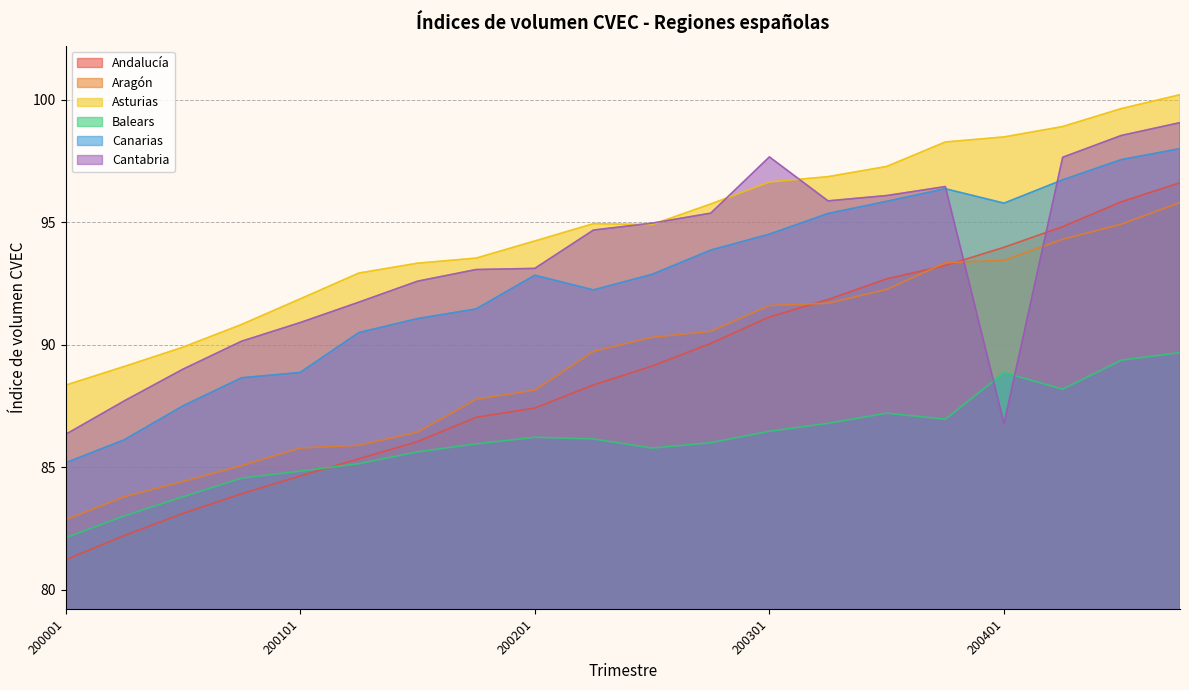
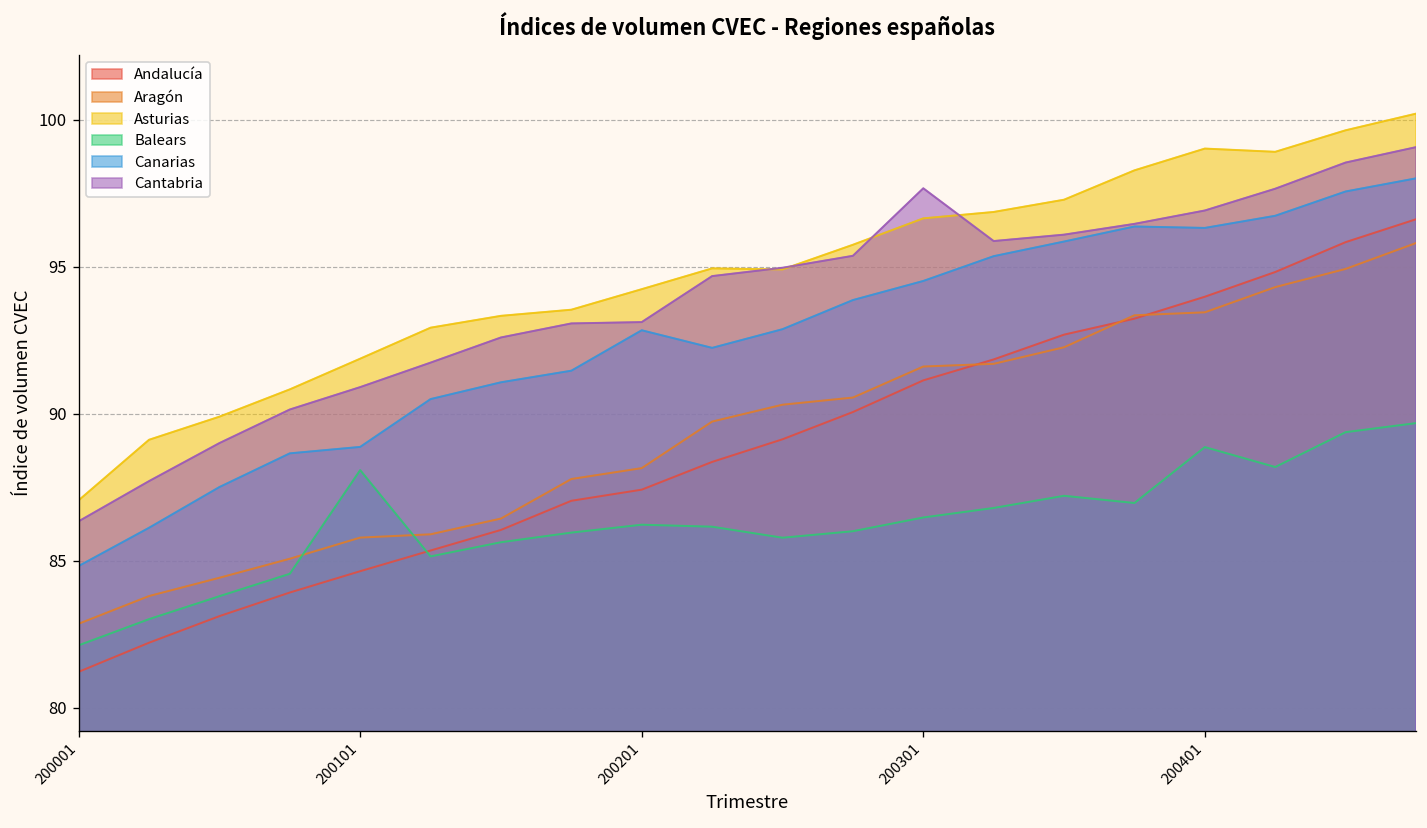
Asturias, 200001: 88.4 -> 87.1
Canarias, 200001: 85.2 -> 84.8
Balears, 200101: 84.8 -> 88.1
Asturias, 200401: 98.5 -> 99.0
Canarias, 200401: 95.8 -> 96.3
Cantabria, 200401: 86.8 -> 96.9
